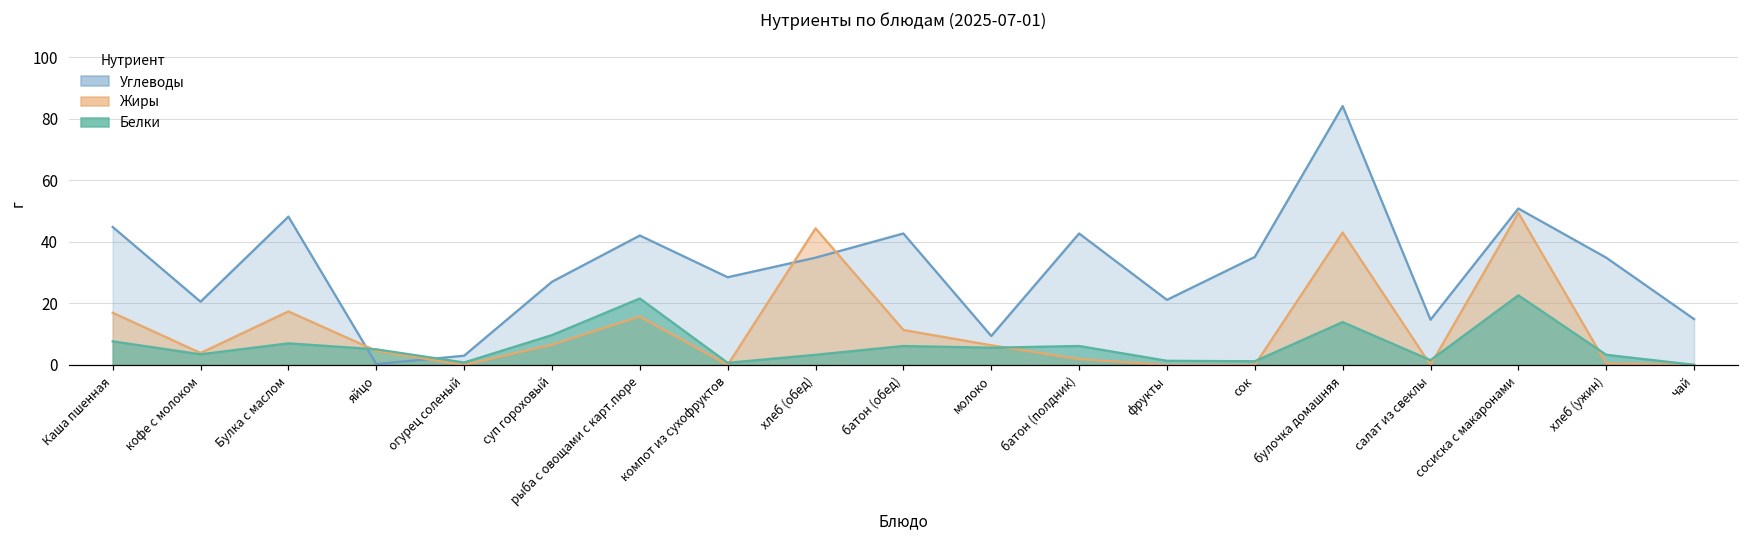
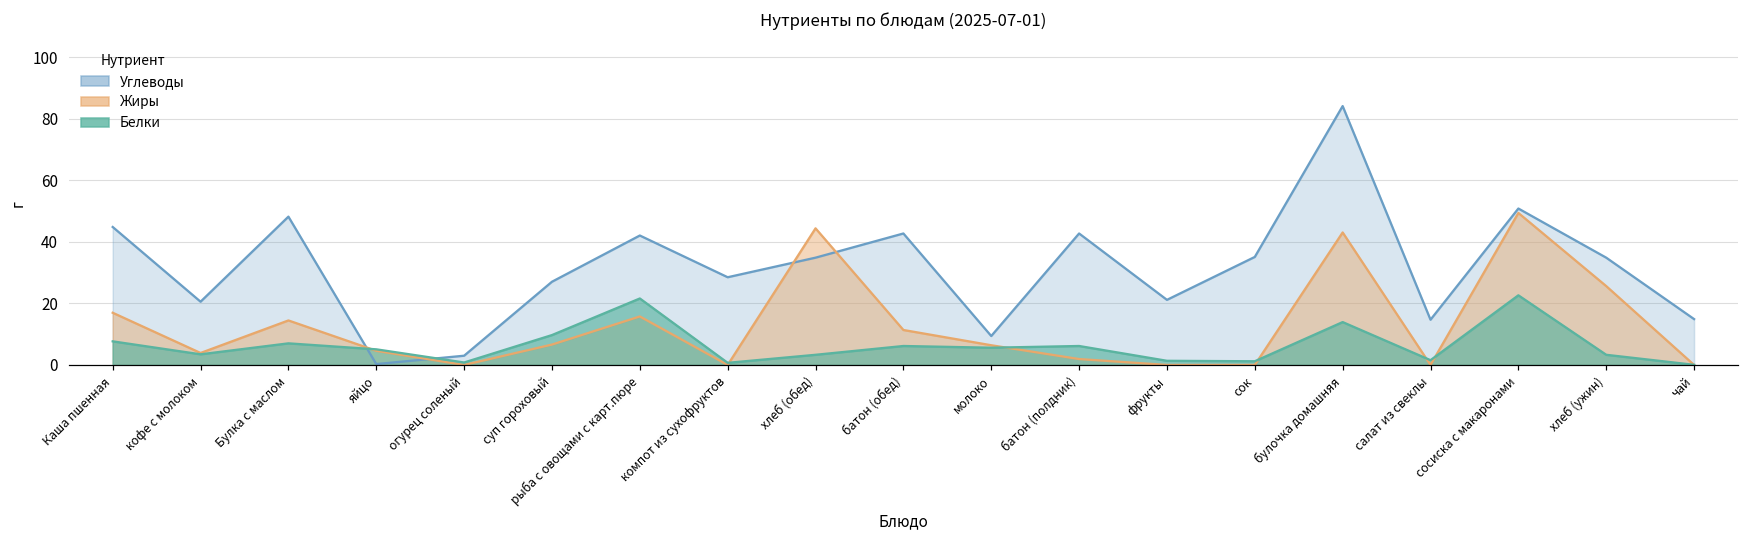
Жиры, Булка с маслом: 17 -> 14
Жиры, хлеб (ужин): 0 -> 26
